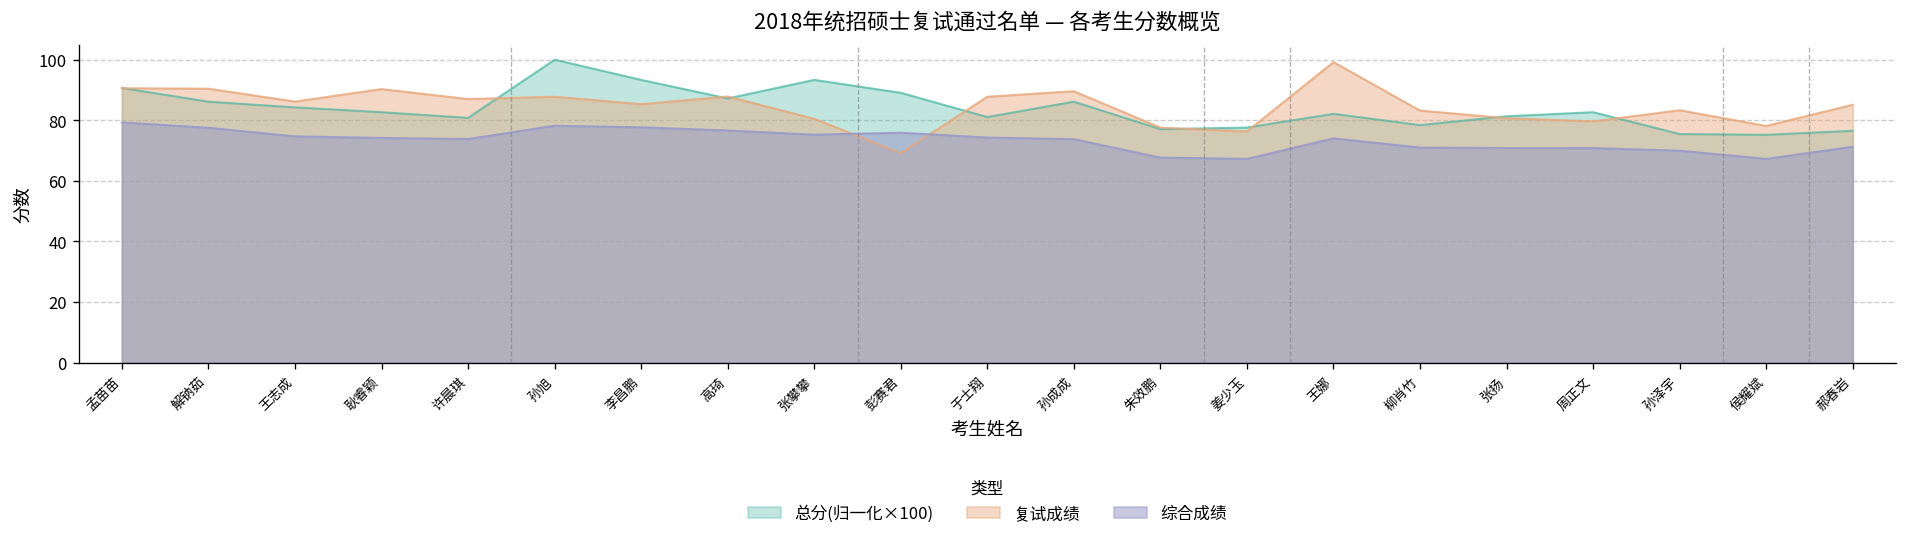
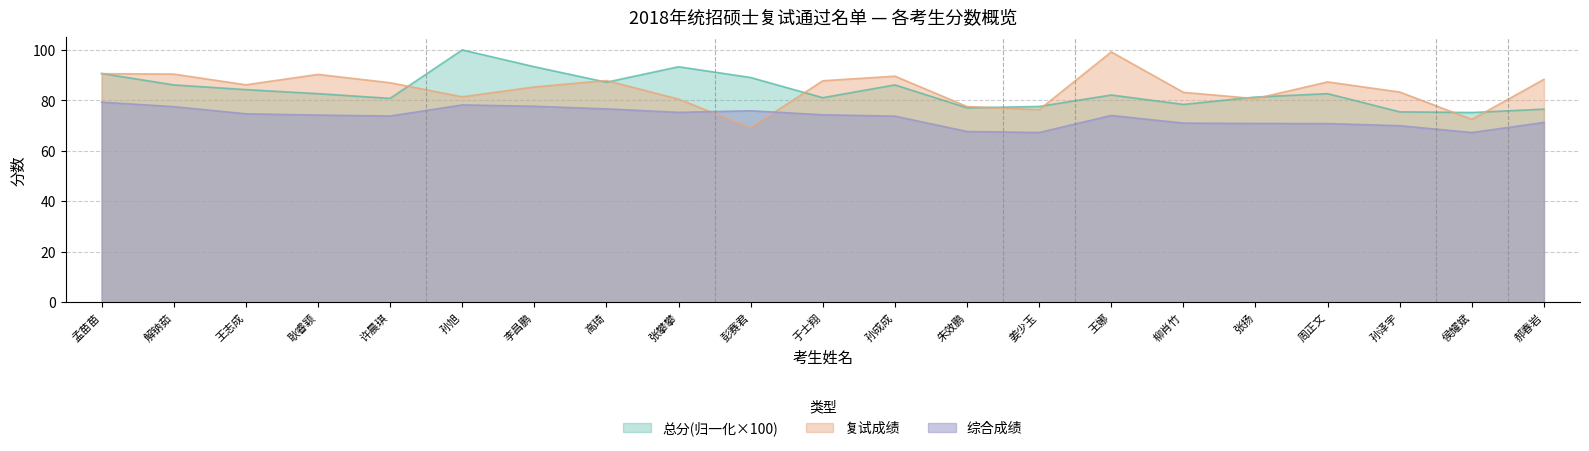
复试成绩, 孙旭: 88 -> 81
复试成绩, 周正文: 80 -> 87
复试成绩, 侯耀斌: 78 -> 72
复试成绩, 郝春岩: 85 -> 88
